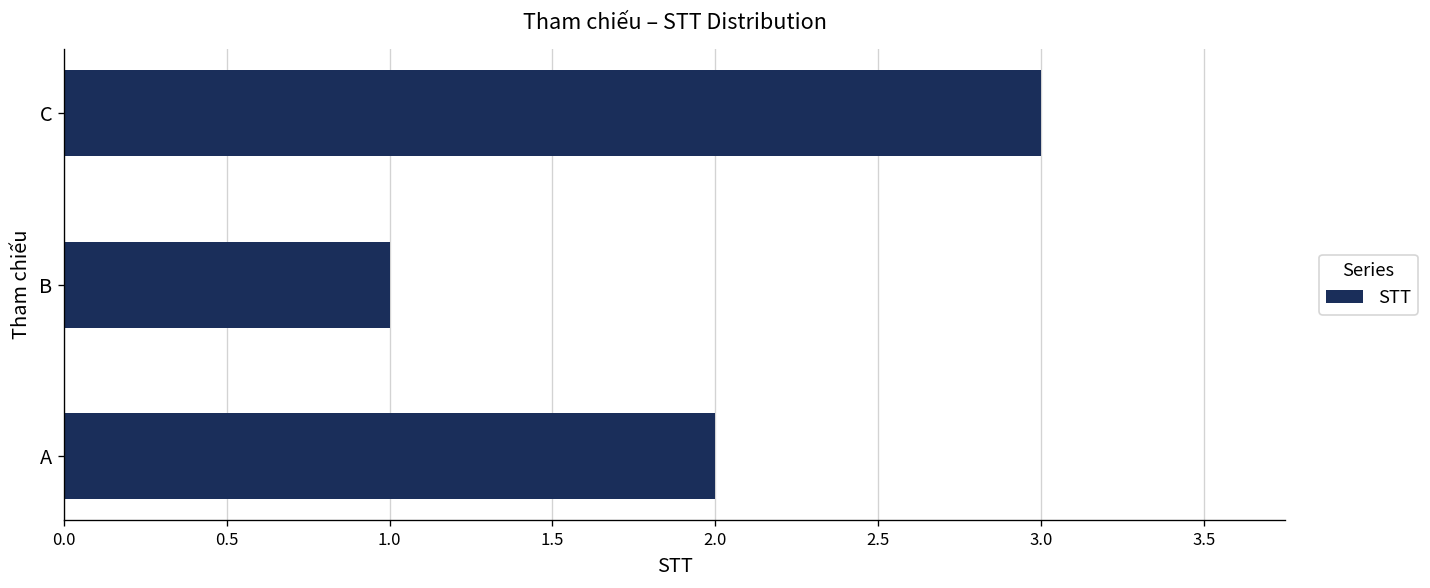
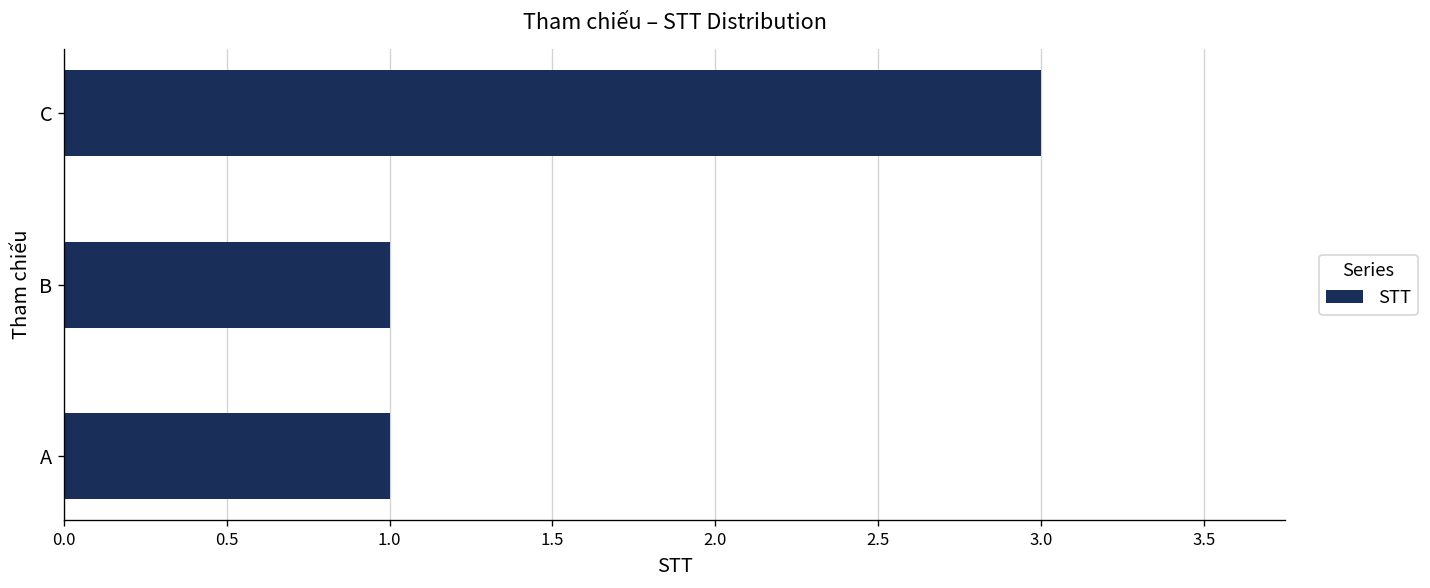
A: 2 -> 1
